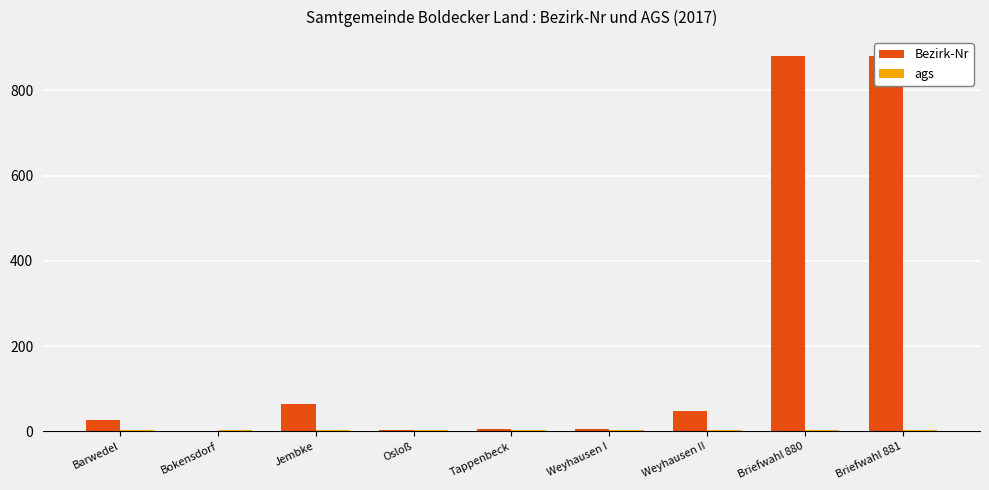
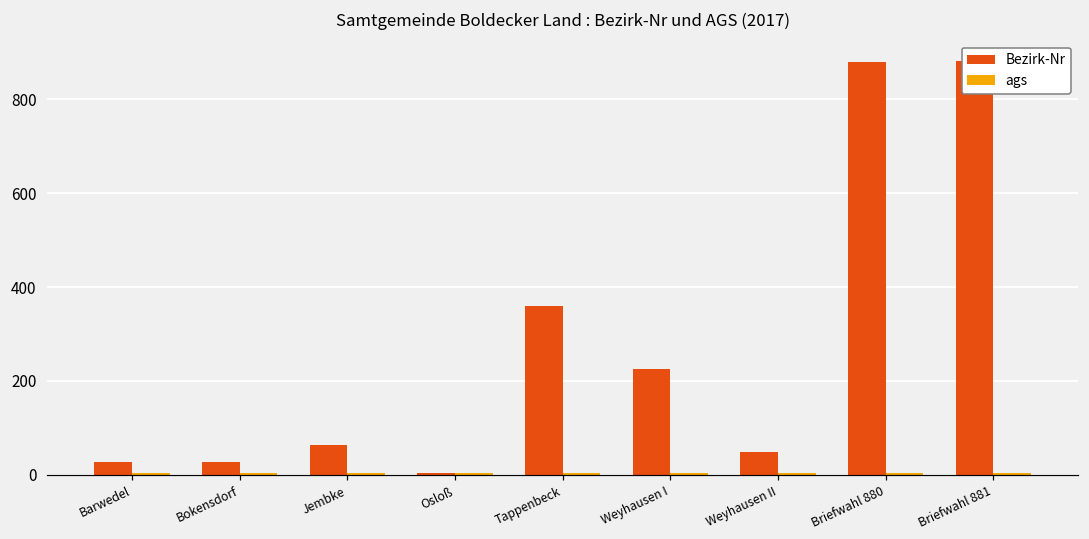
Bezirk-Nr, Bokensdorf: 0 -> 30
Bezirk-Nr, Tappenbeck: 10 -> 360
Bezirk-Nr, Weyhausen I: 10 -> 230
